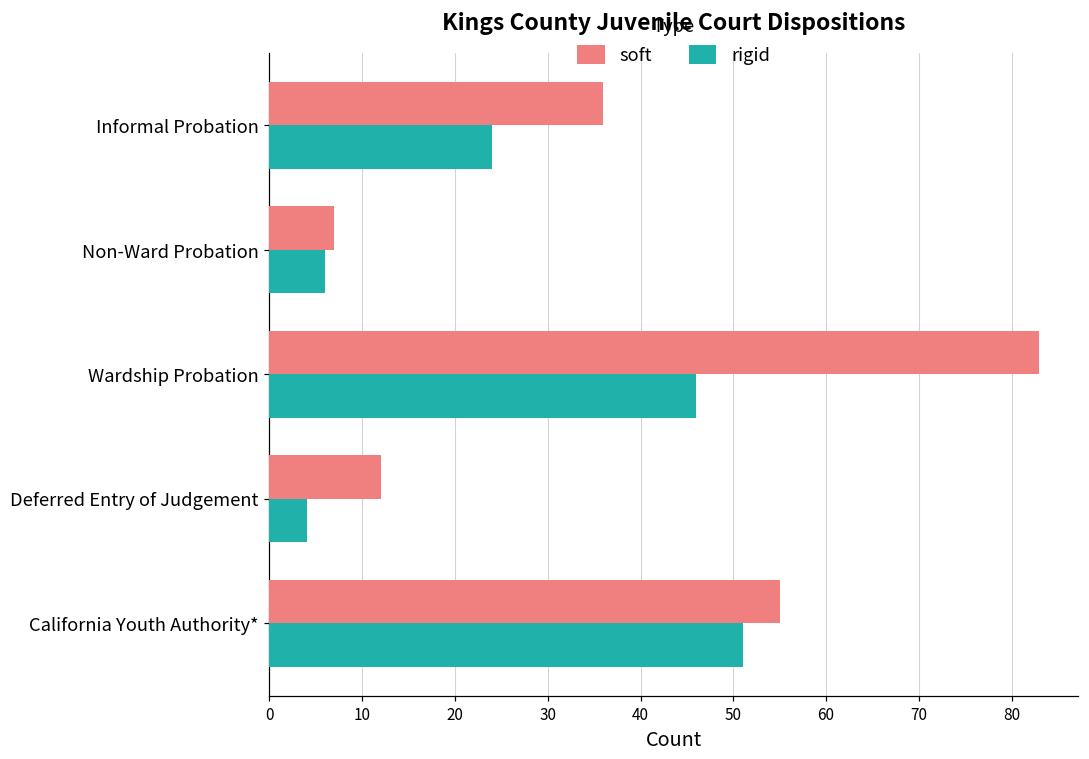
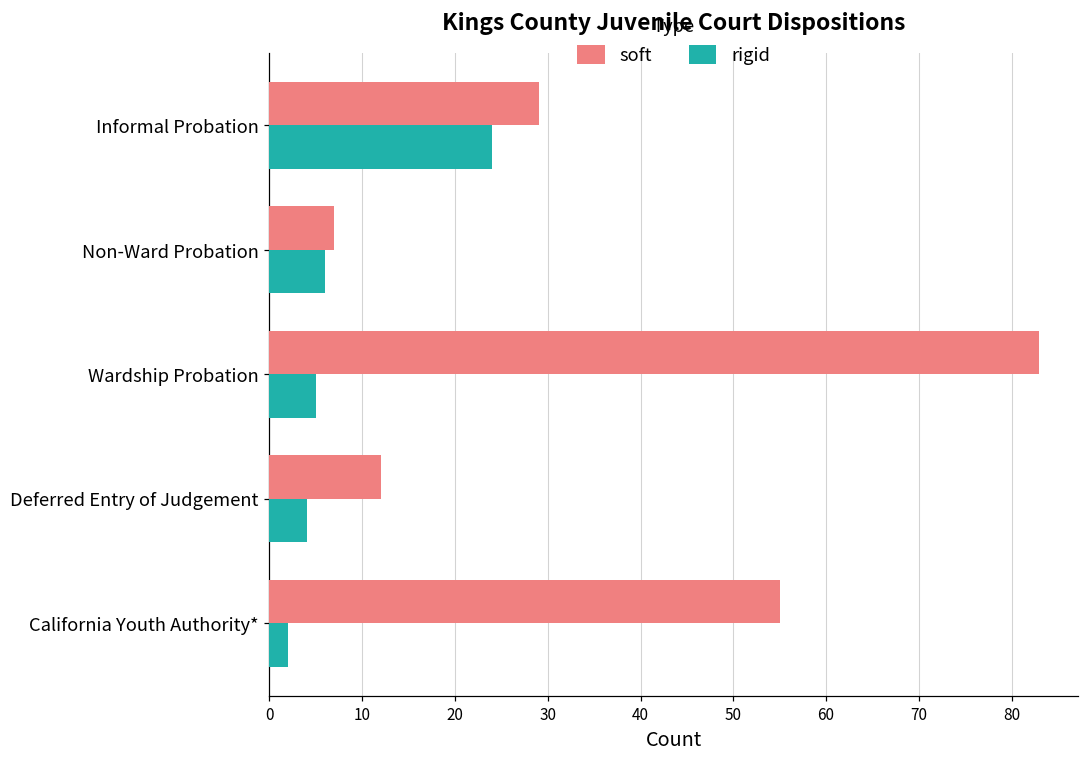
soft, Informal Probation: 36 -> 29
rigid, Wardship Probation: 46 -> 5
rigid, California Youth Authority*: 51 -> 2
